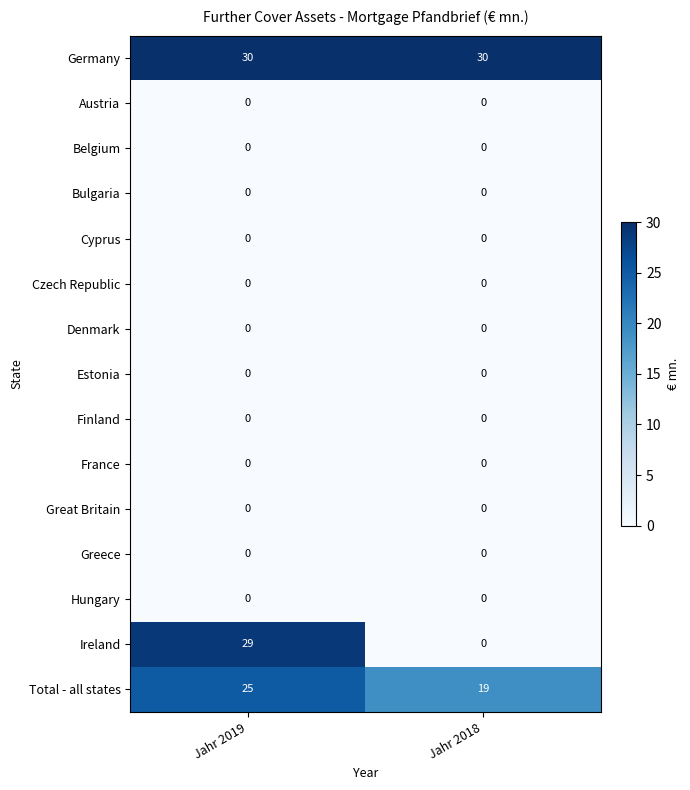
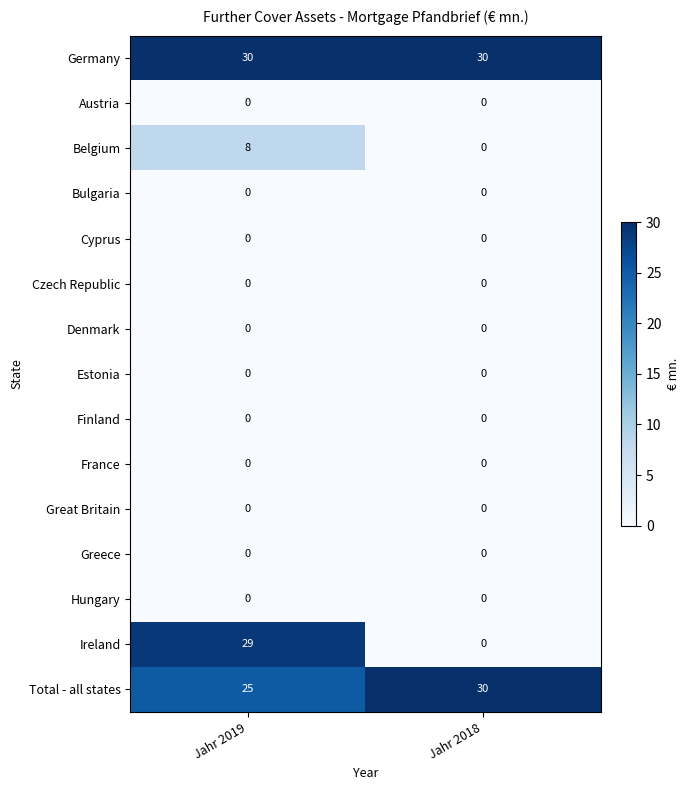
Belgium, Jahr 2019: 0 -> 8
Total - all states, Jahr 2018: 19 -> 30
